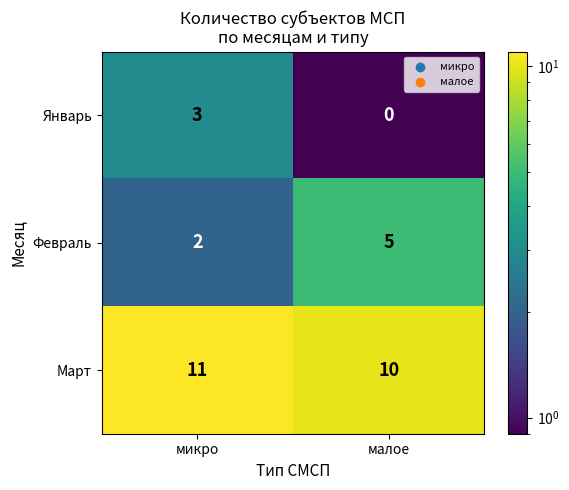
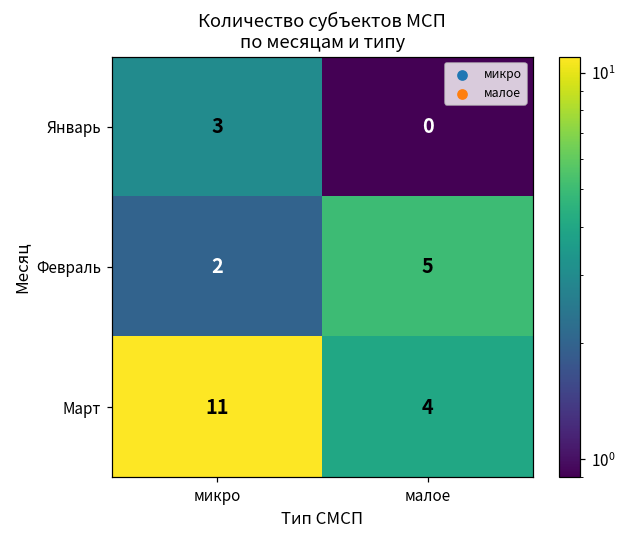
Март, малое: 10 -> 4
